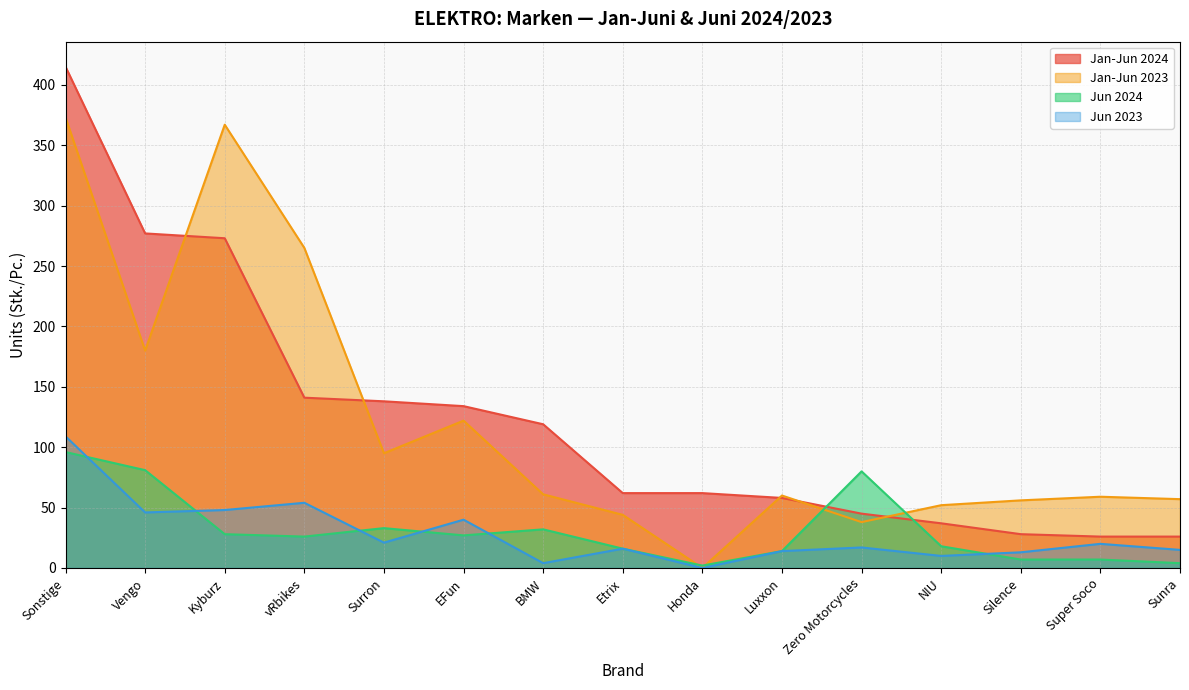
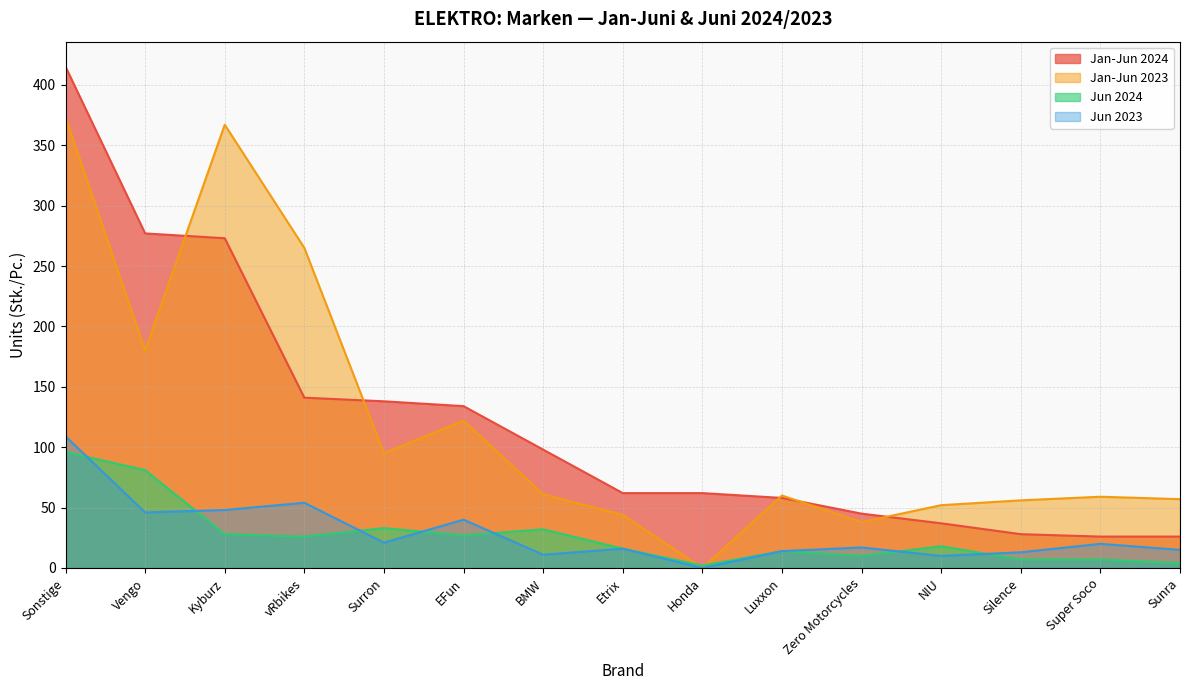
Jan-Jun 2024, BMW: 119 -> 98
Jun 2023, BMW: 4 -> 11
Jun 2024, Zero Motorcycles: 80 -> 10
